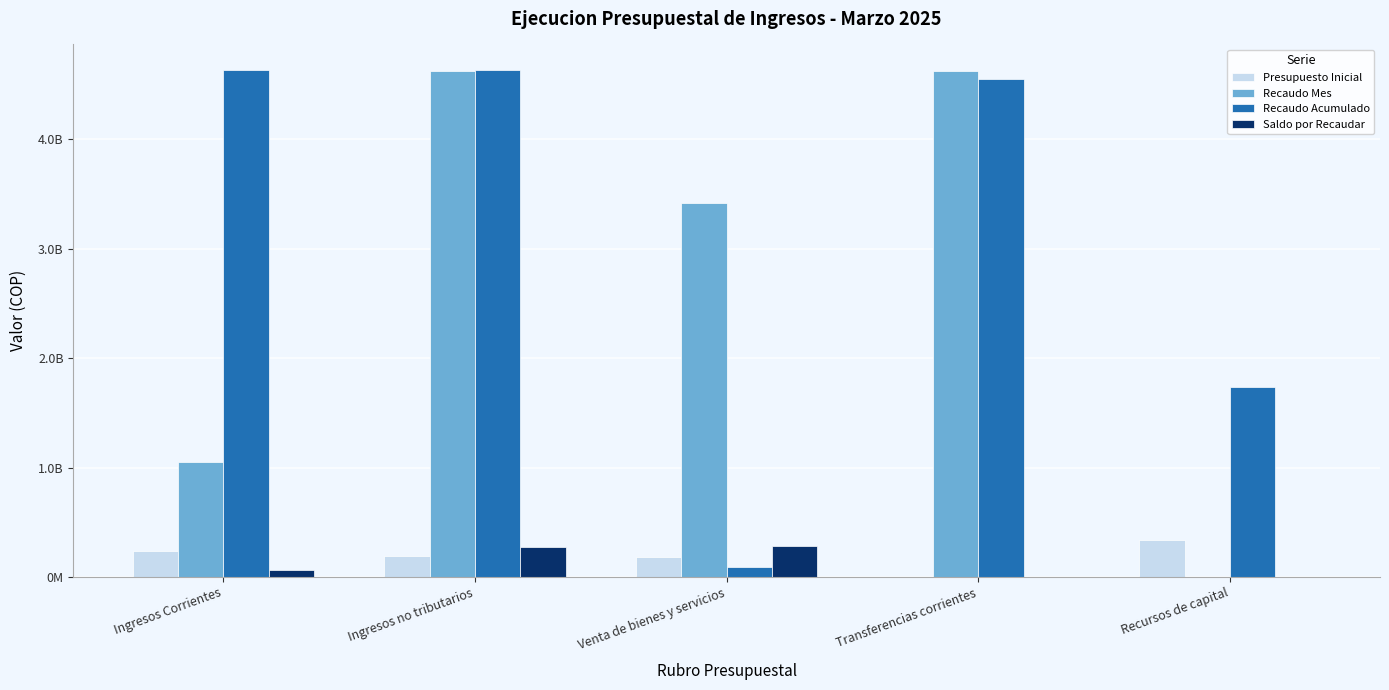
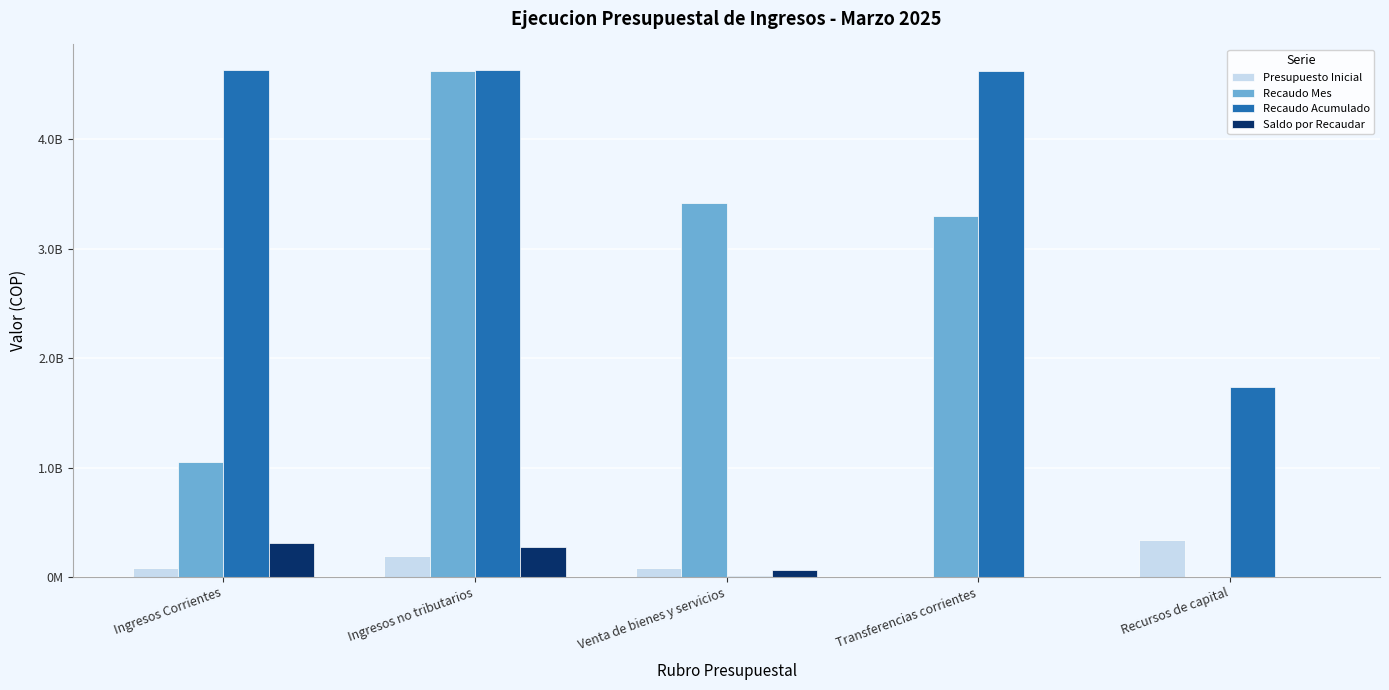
Presupuesto Inicial, Ingresos Corrientes: 240000000 -> 80000000
Saldo por Recaudar, Ingresos Corrientes: 70000000 -> 310000000
Presupuesto Inicial, Venta de bienes y servicios: 180000000 -> 80000000
Recaudo Acumulado, Venta de bienes y servicios: 90000000 -> 10000000
Saldo por Recaudar, Venta de bienes y servicios: 280000000 -> 70000000
Recaudo Mes, Transferencias corrientes: 4620000000 -> 3300000000
Recaudo Acumulado, Transferencias corrientes: 4550000000 -> 4620000000
